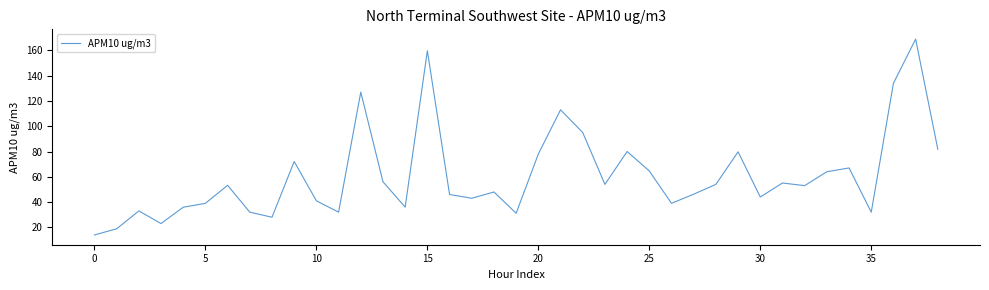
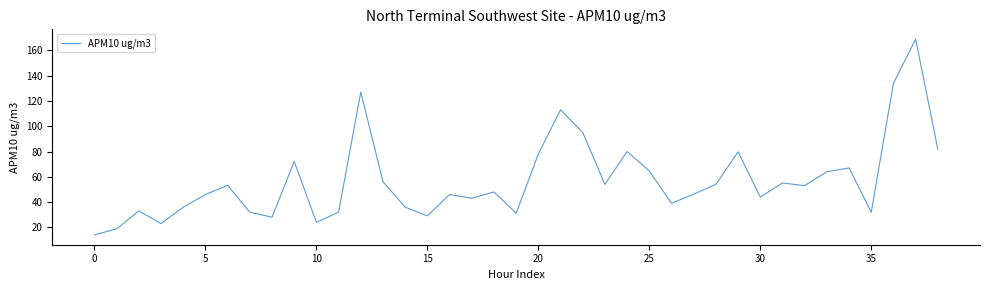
5: 39 -> 46
10: 41 -> 24
15: 160 -> 29
